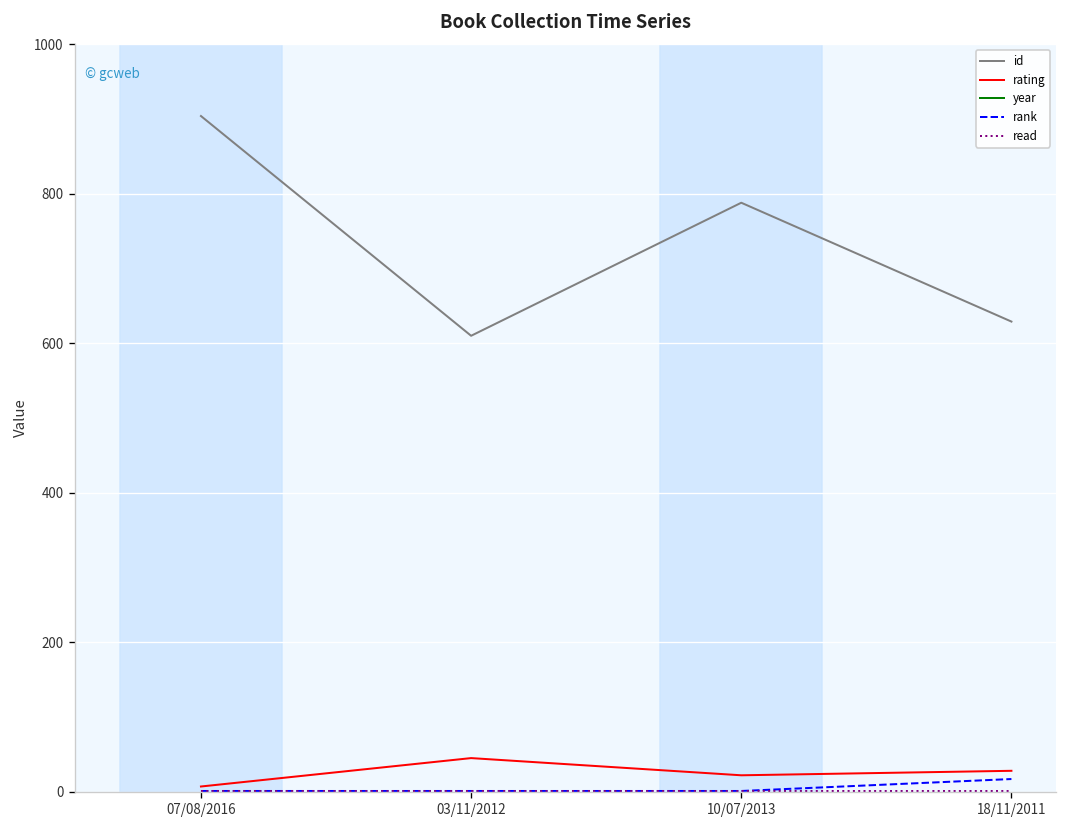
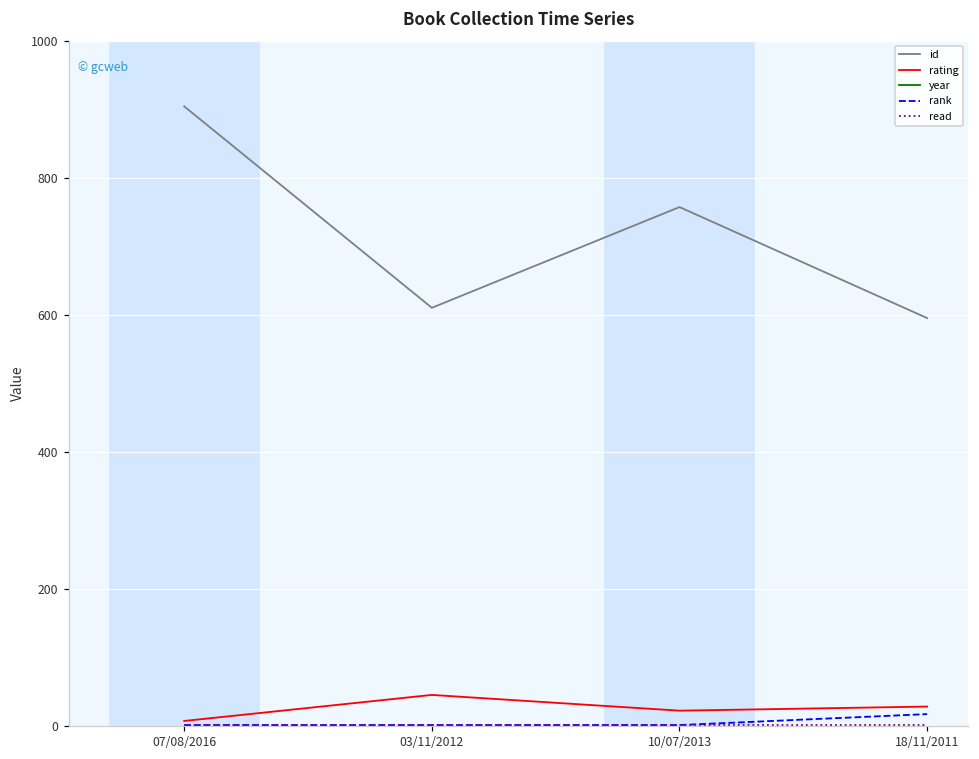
id, 10/07/2013: 790 -> 760
id, 18/11/2011: 630 -> 600
